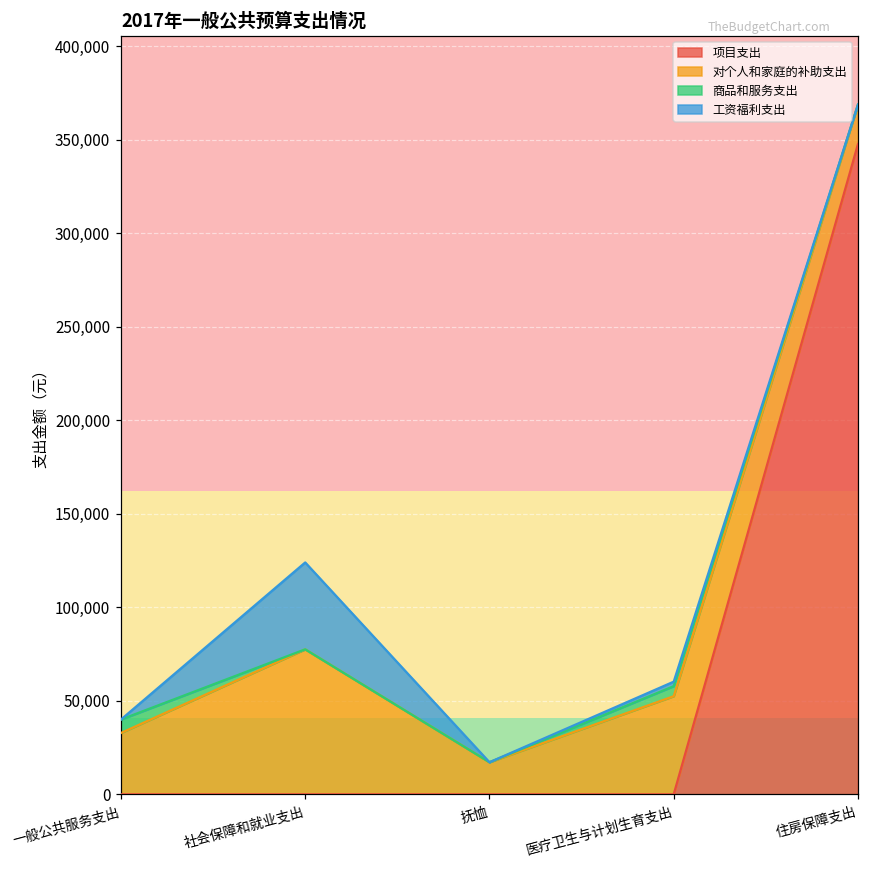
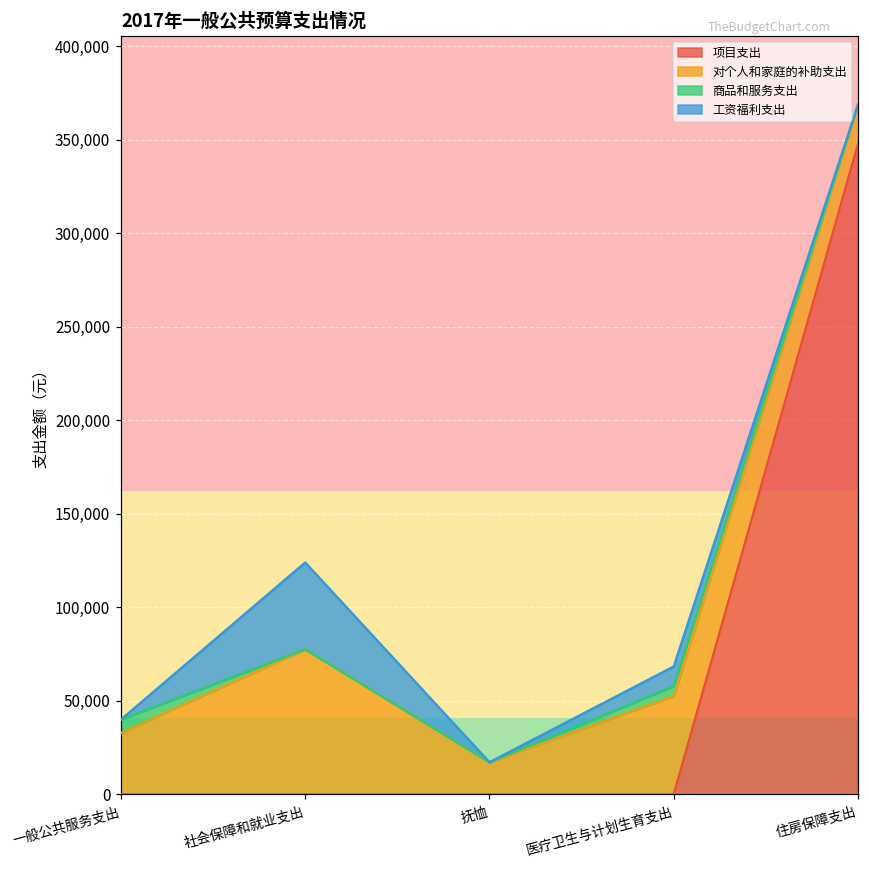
工资福利支出, 医疗卫生与计划生育支出: 2,000 -> 11,000
